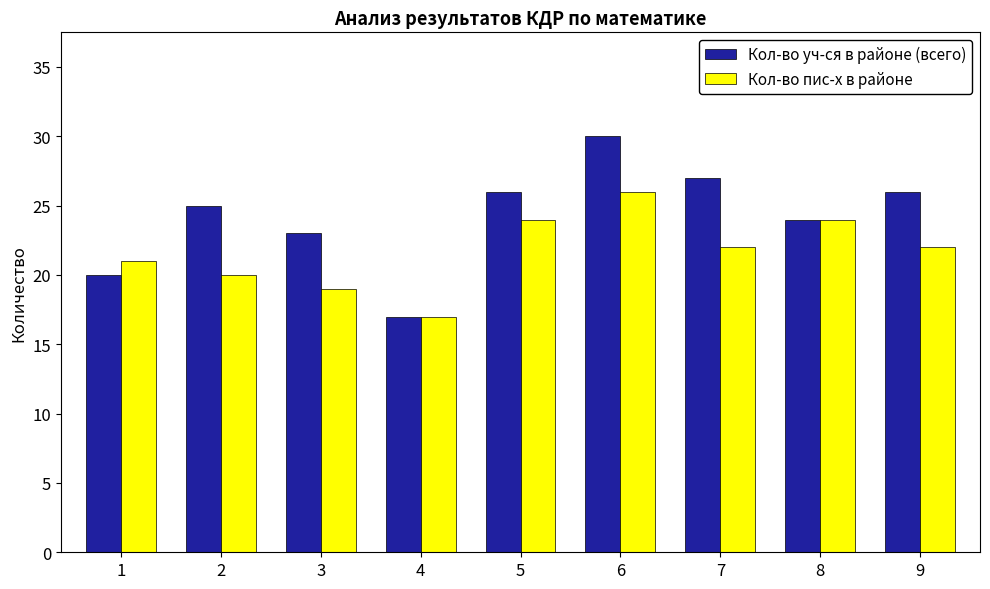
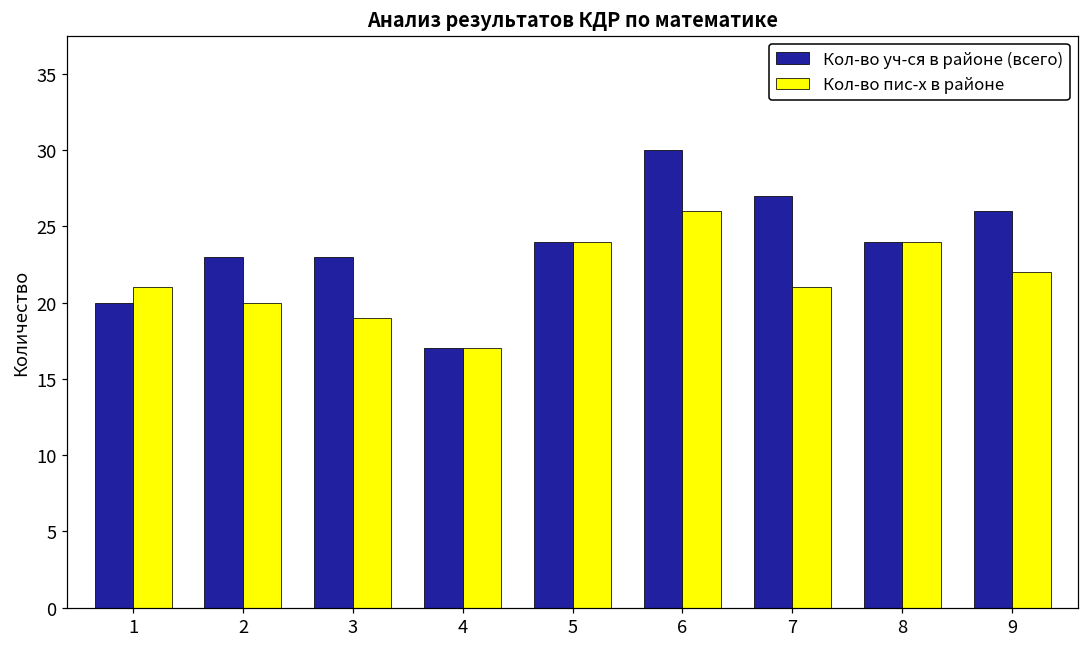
Кол-во уч-ся в районе (всего), 2: 25 -> 23
Кол-во уч-ся в районе (всего), 5: 26 -> 24
Кол-во пис-х в районе, 7: 22 -> 21
